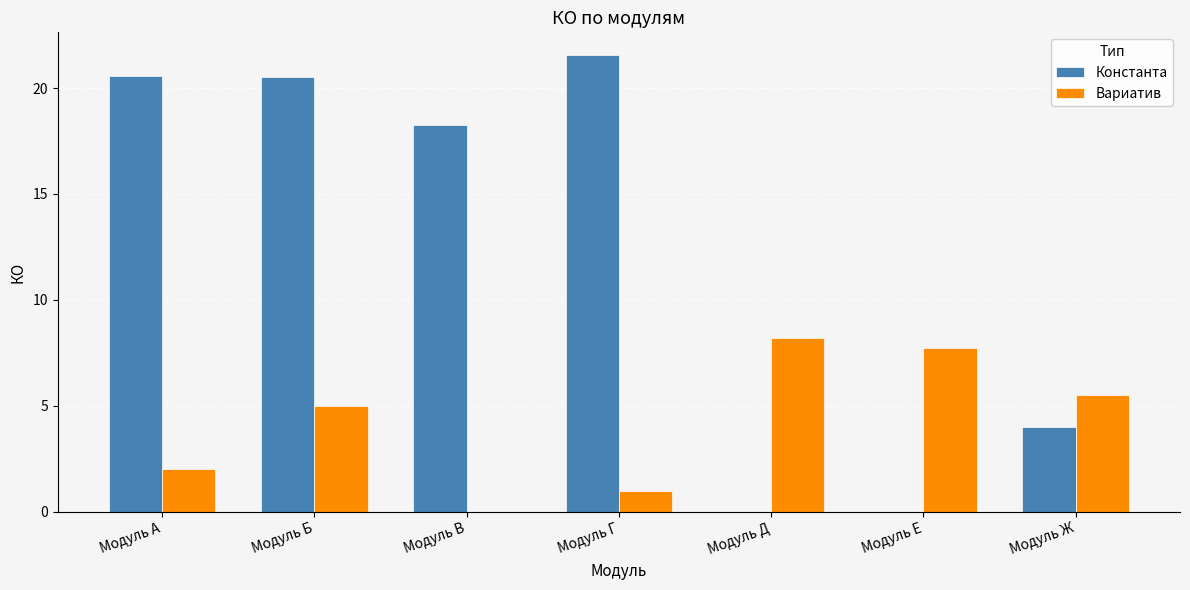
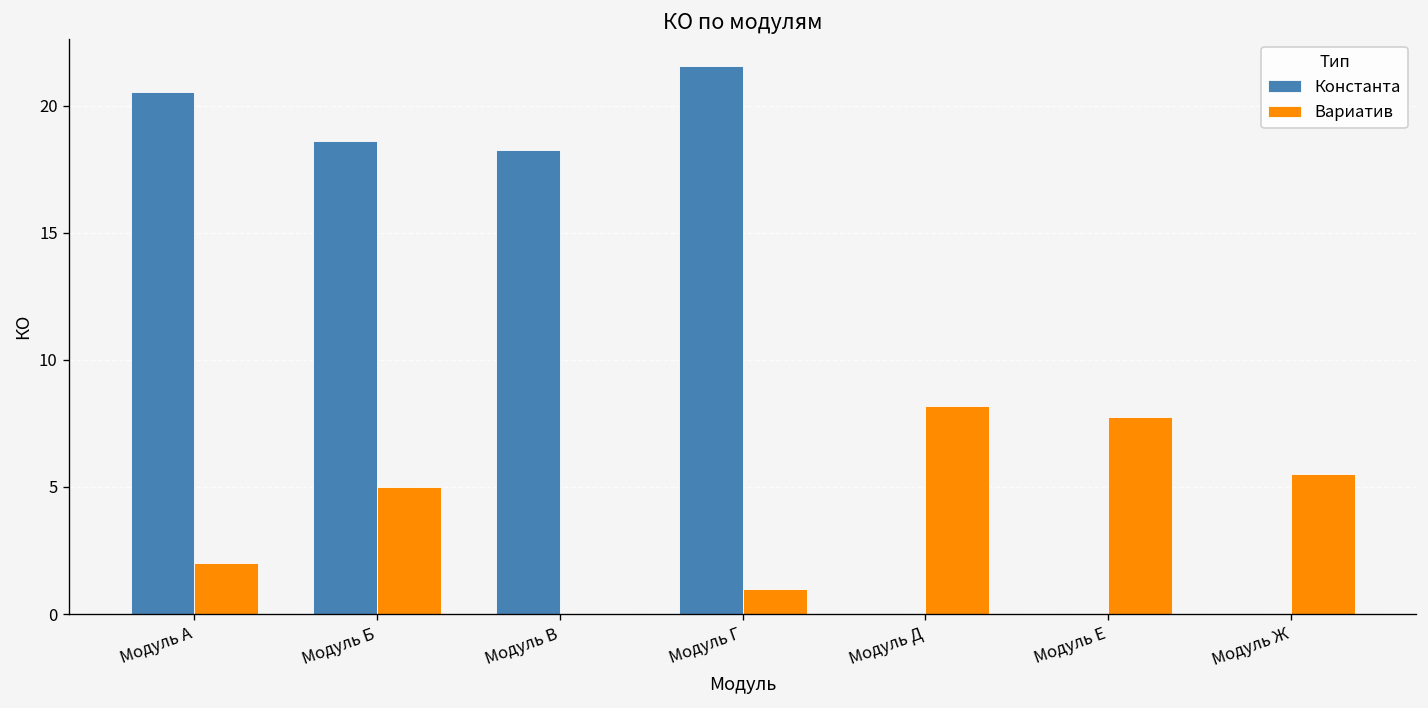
Константа, Модуль Б: 20.5 -> 18.6
Константа, Модуль Ж: 4 -> 0
